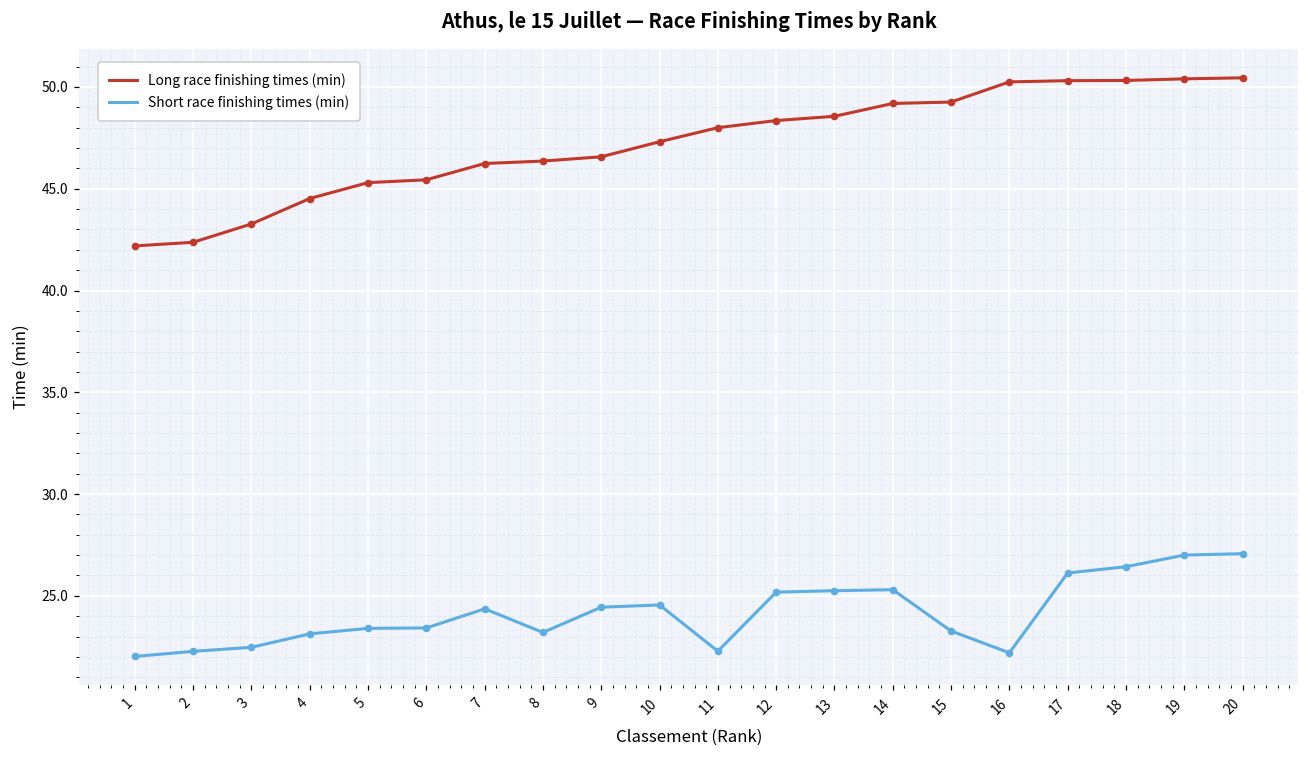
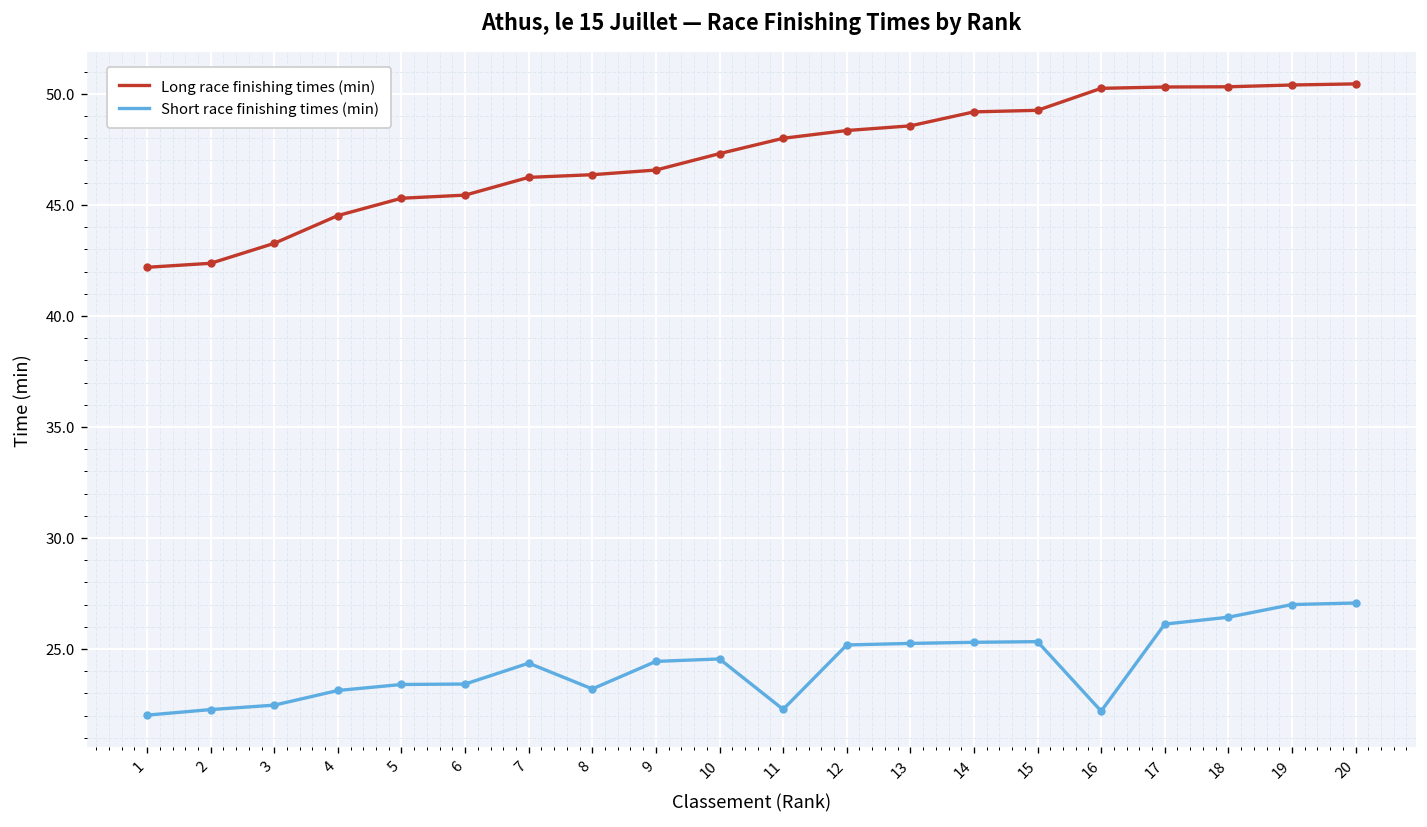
Short race finishing times (min), 15: 23.3 -> 25.3
